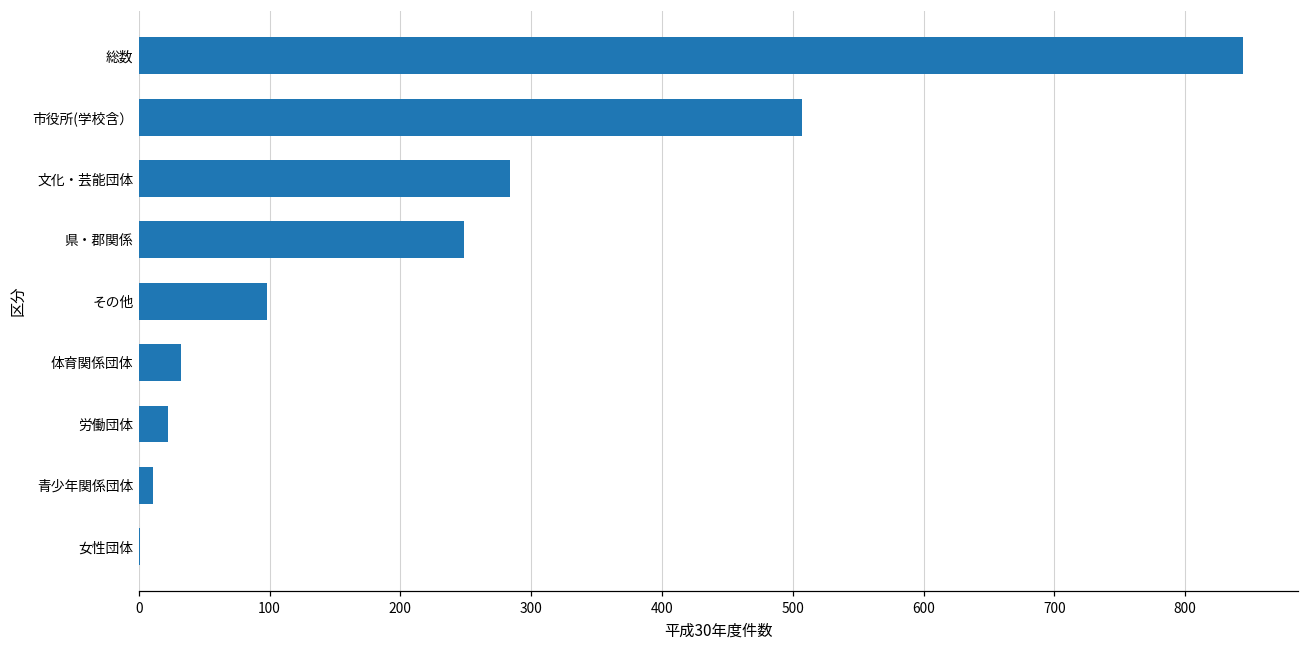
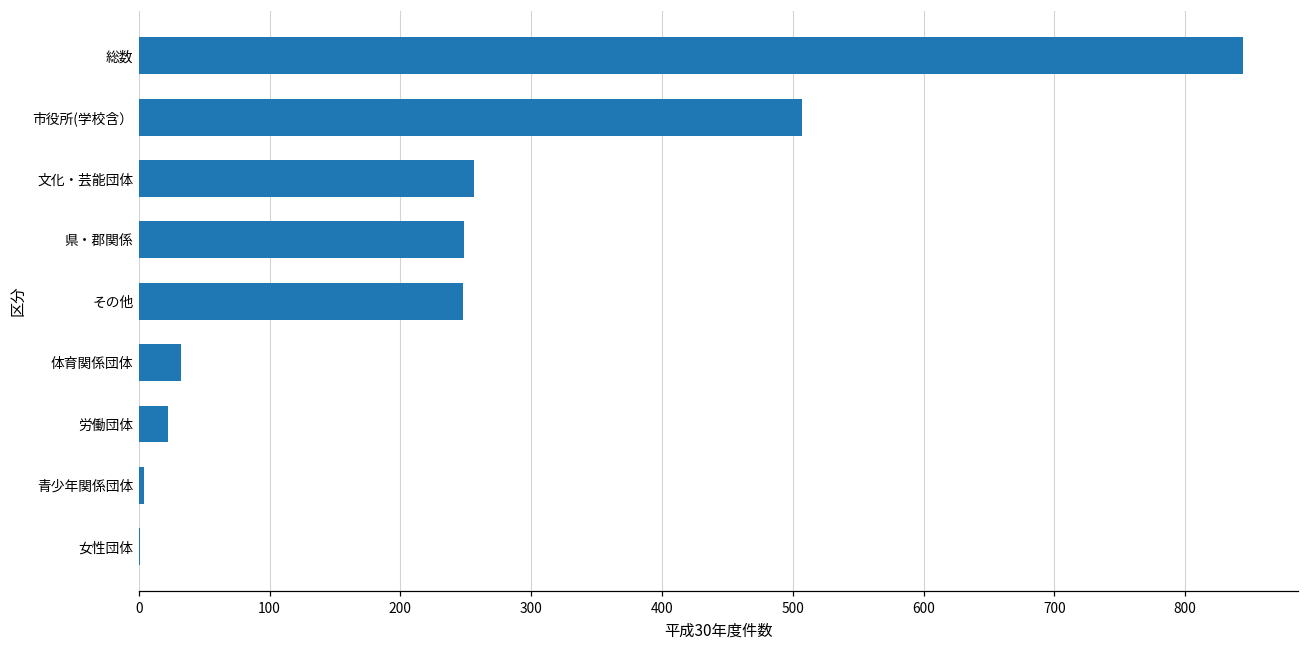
文化・芸能団体: 284 -> 256
その他: 98 -> 248
青少年関係団体: 11 -> 4
